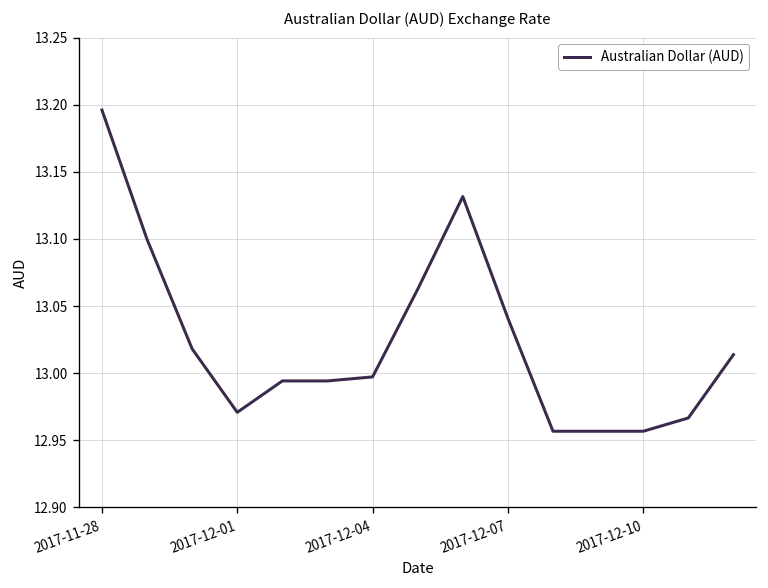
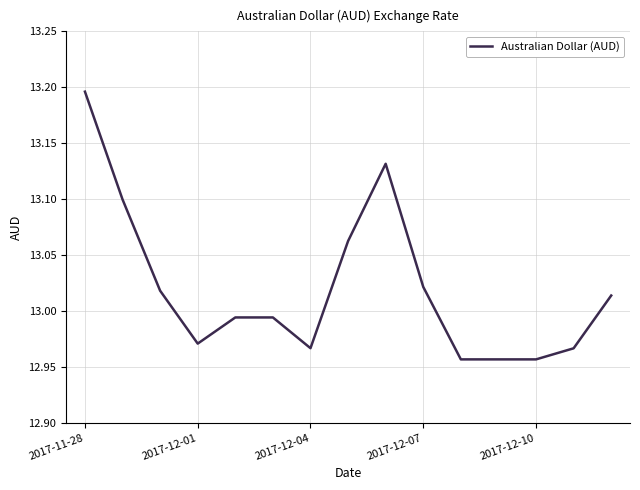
2017-12-04: 12.997 -> 12.967
2017-12-07: 13.041 -> 13.022
